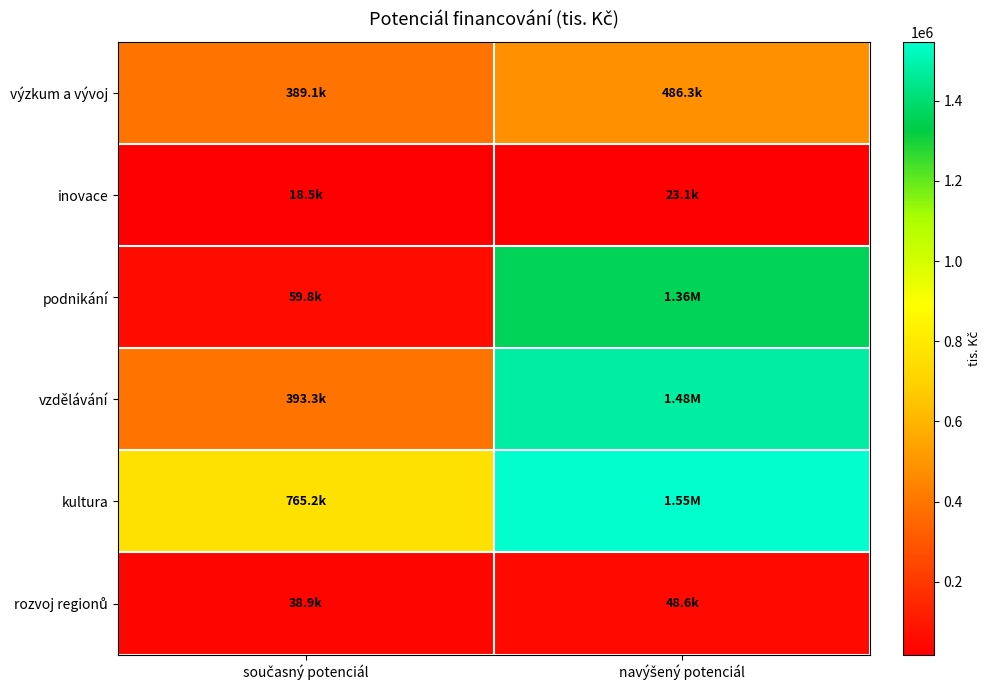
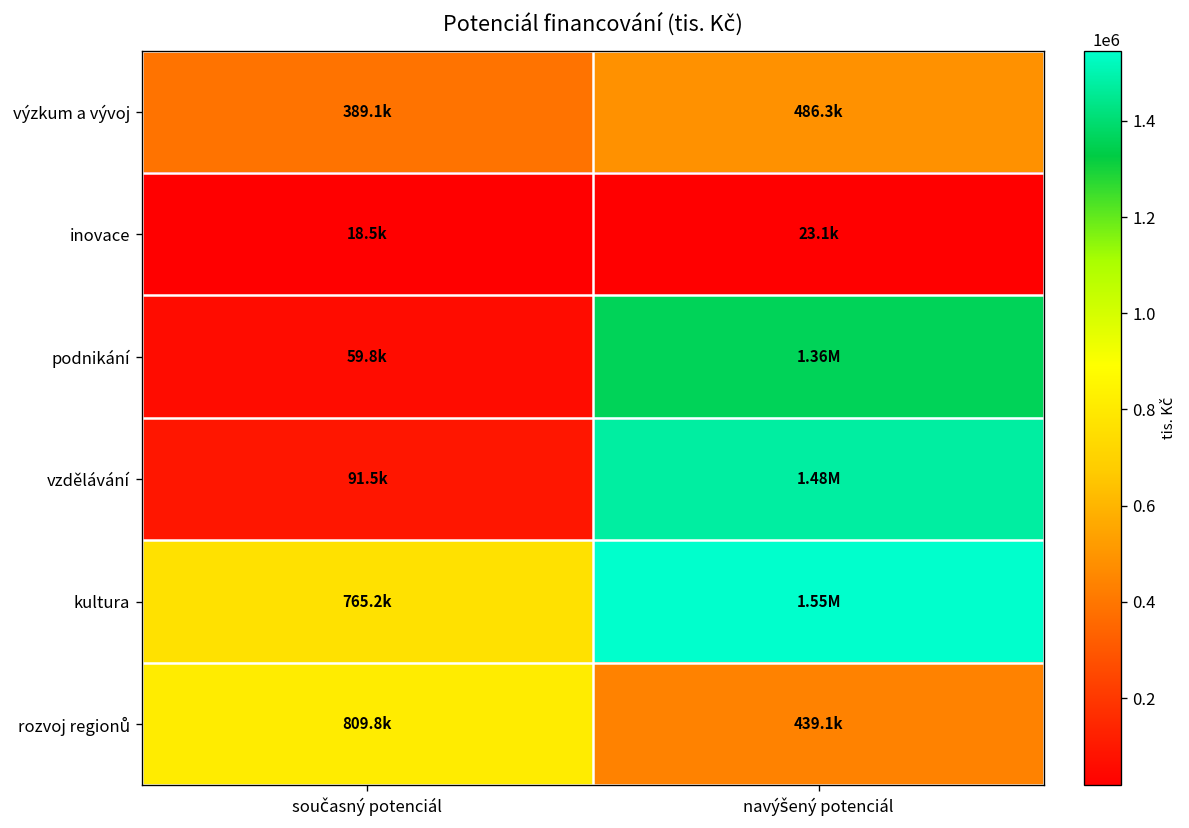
vzdělávání, současný potenciál: 393.3k -> 91.5k
rozvoj regionů, současný potenciál: 38.9k -> 809.8k
rozvoj regionů, navýšený potenciál: 48.6k -> 439.1k
